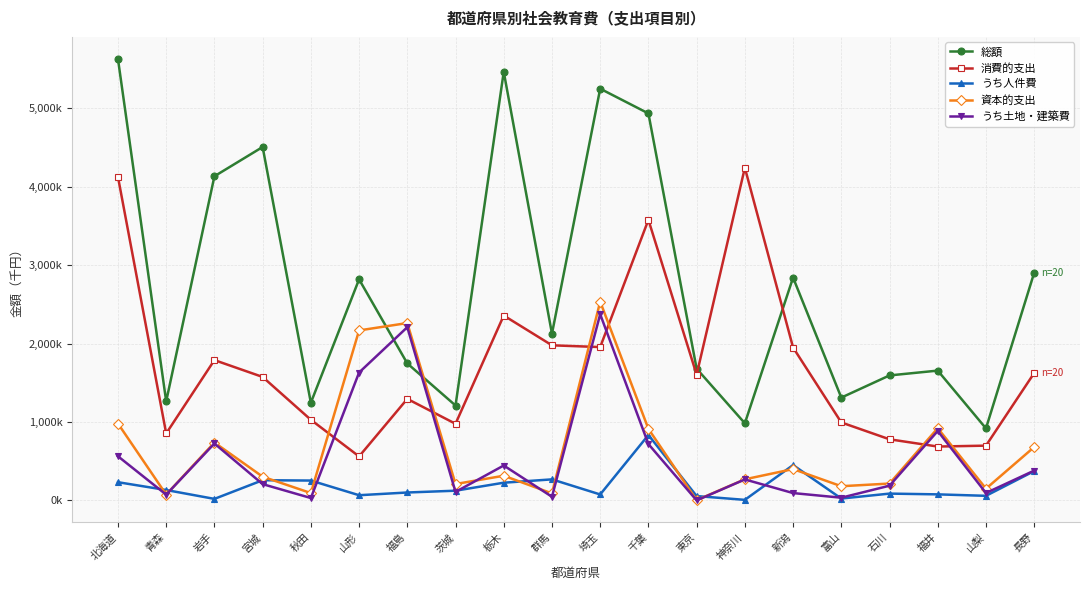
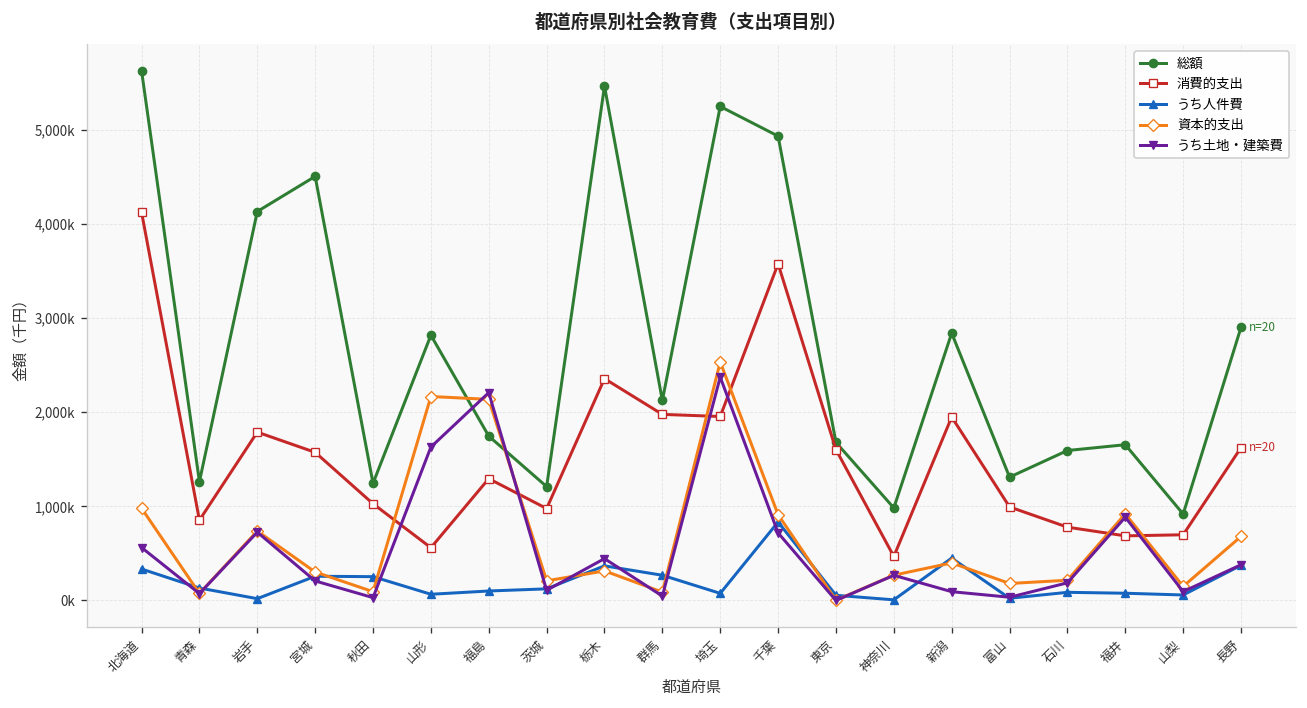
うち人件費, 北海道: 200,000 -> 300,000
資本的支出, 福島: 2,300,000 -> 2,100,000
うち人件費, 栃木: 200,000 -> 400,000
消費的支出, 神奈川: 4,200,000 -> 500,000
